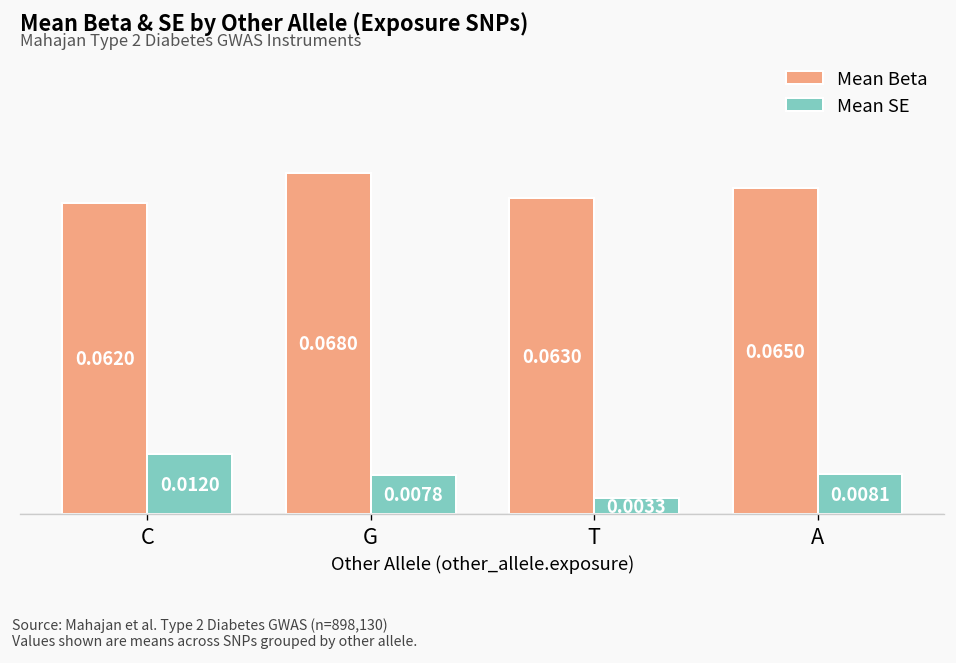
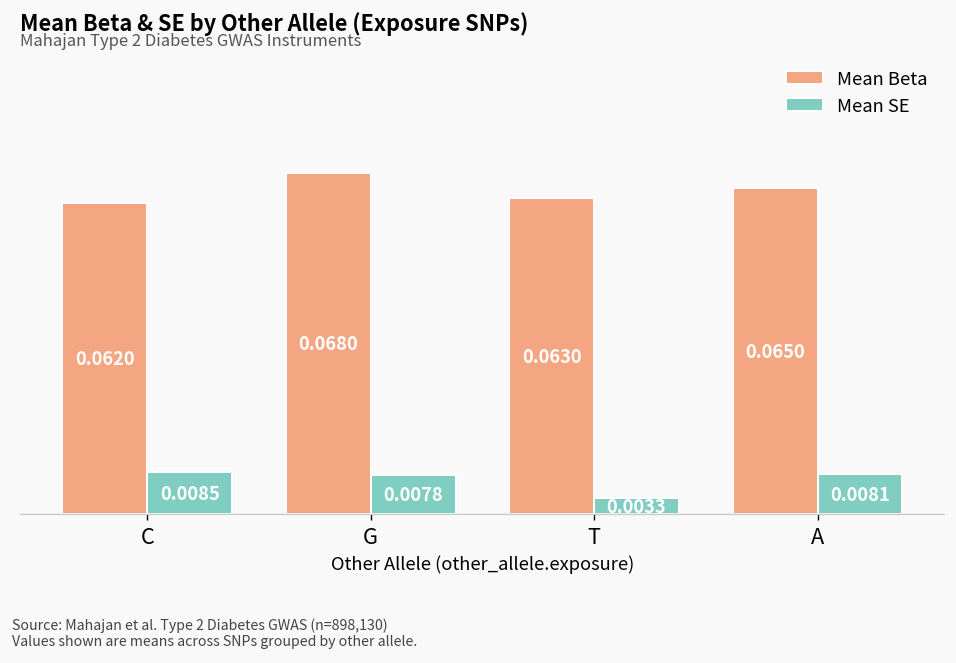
Mean SE, C: 0.0120 -> 0.0085
